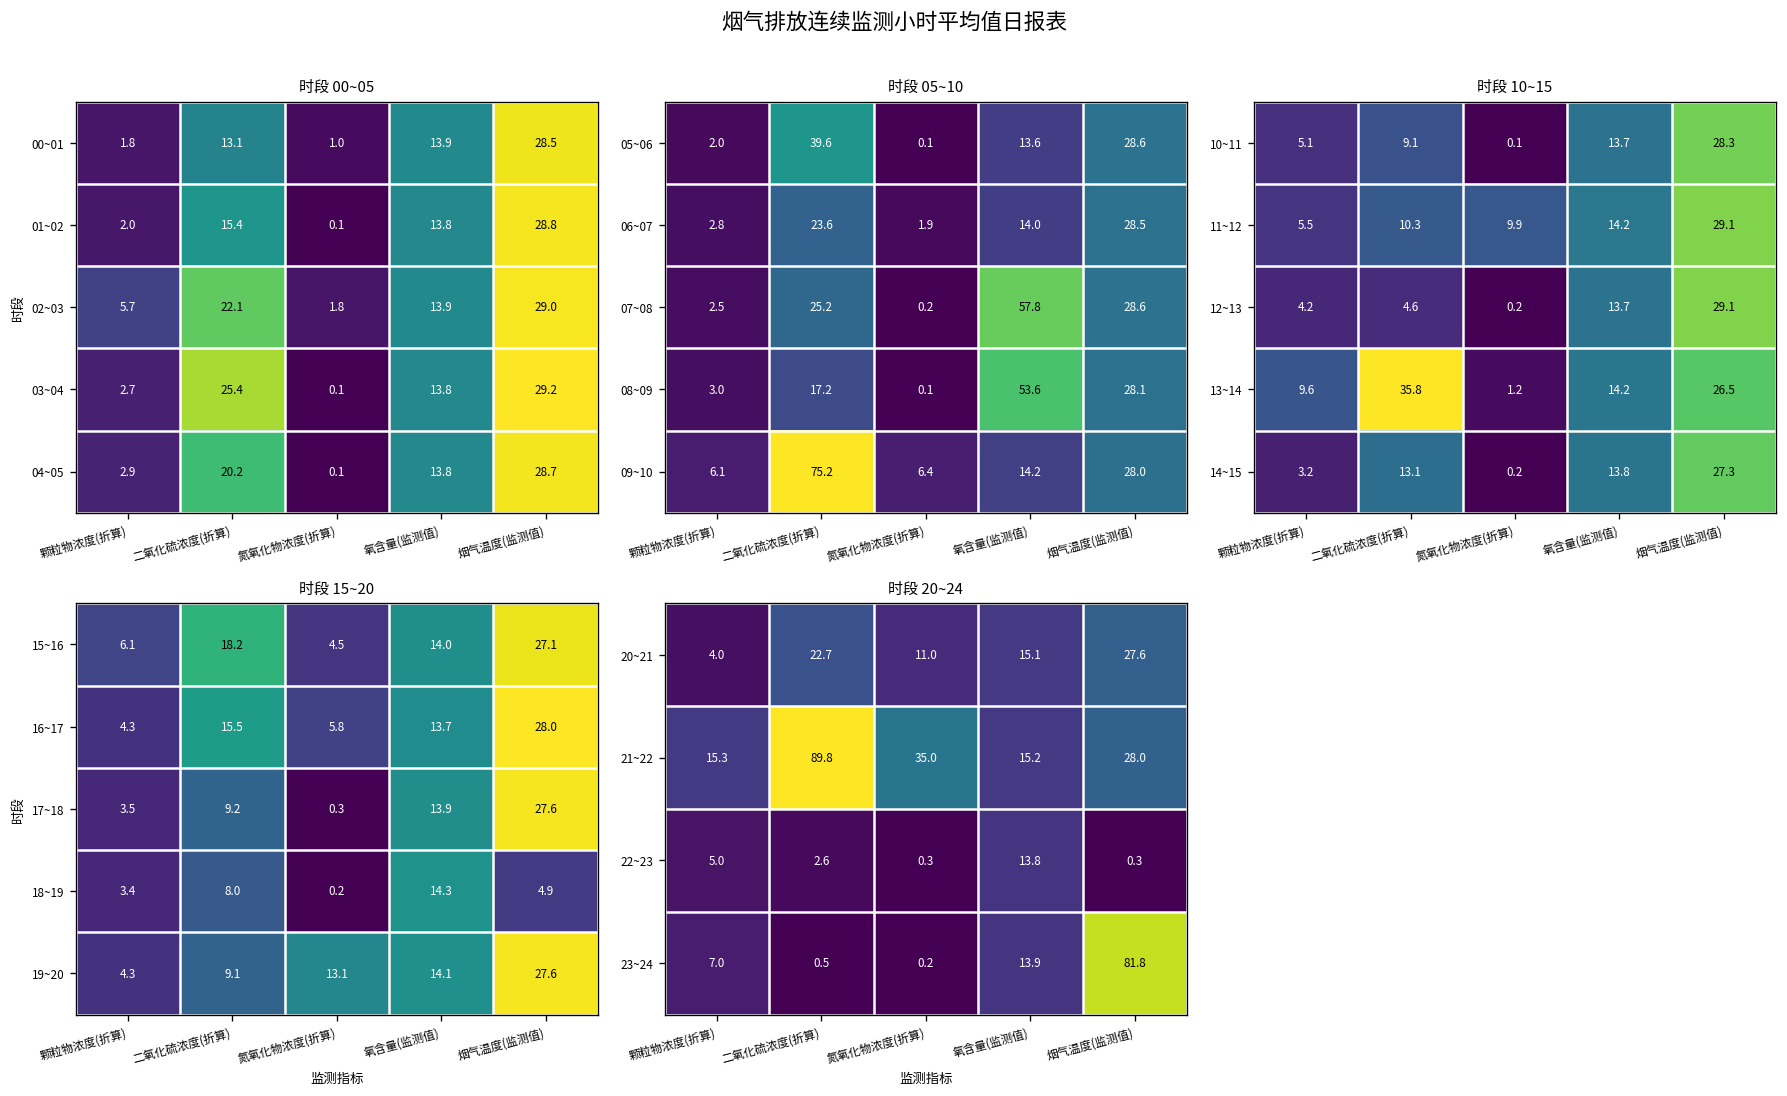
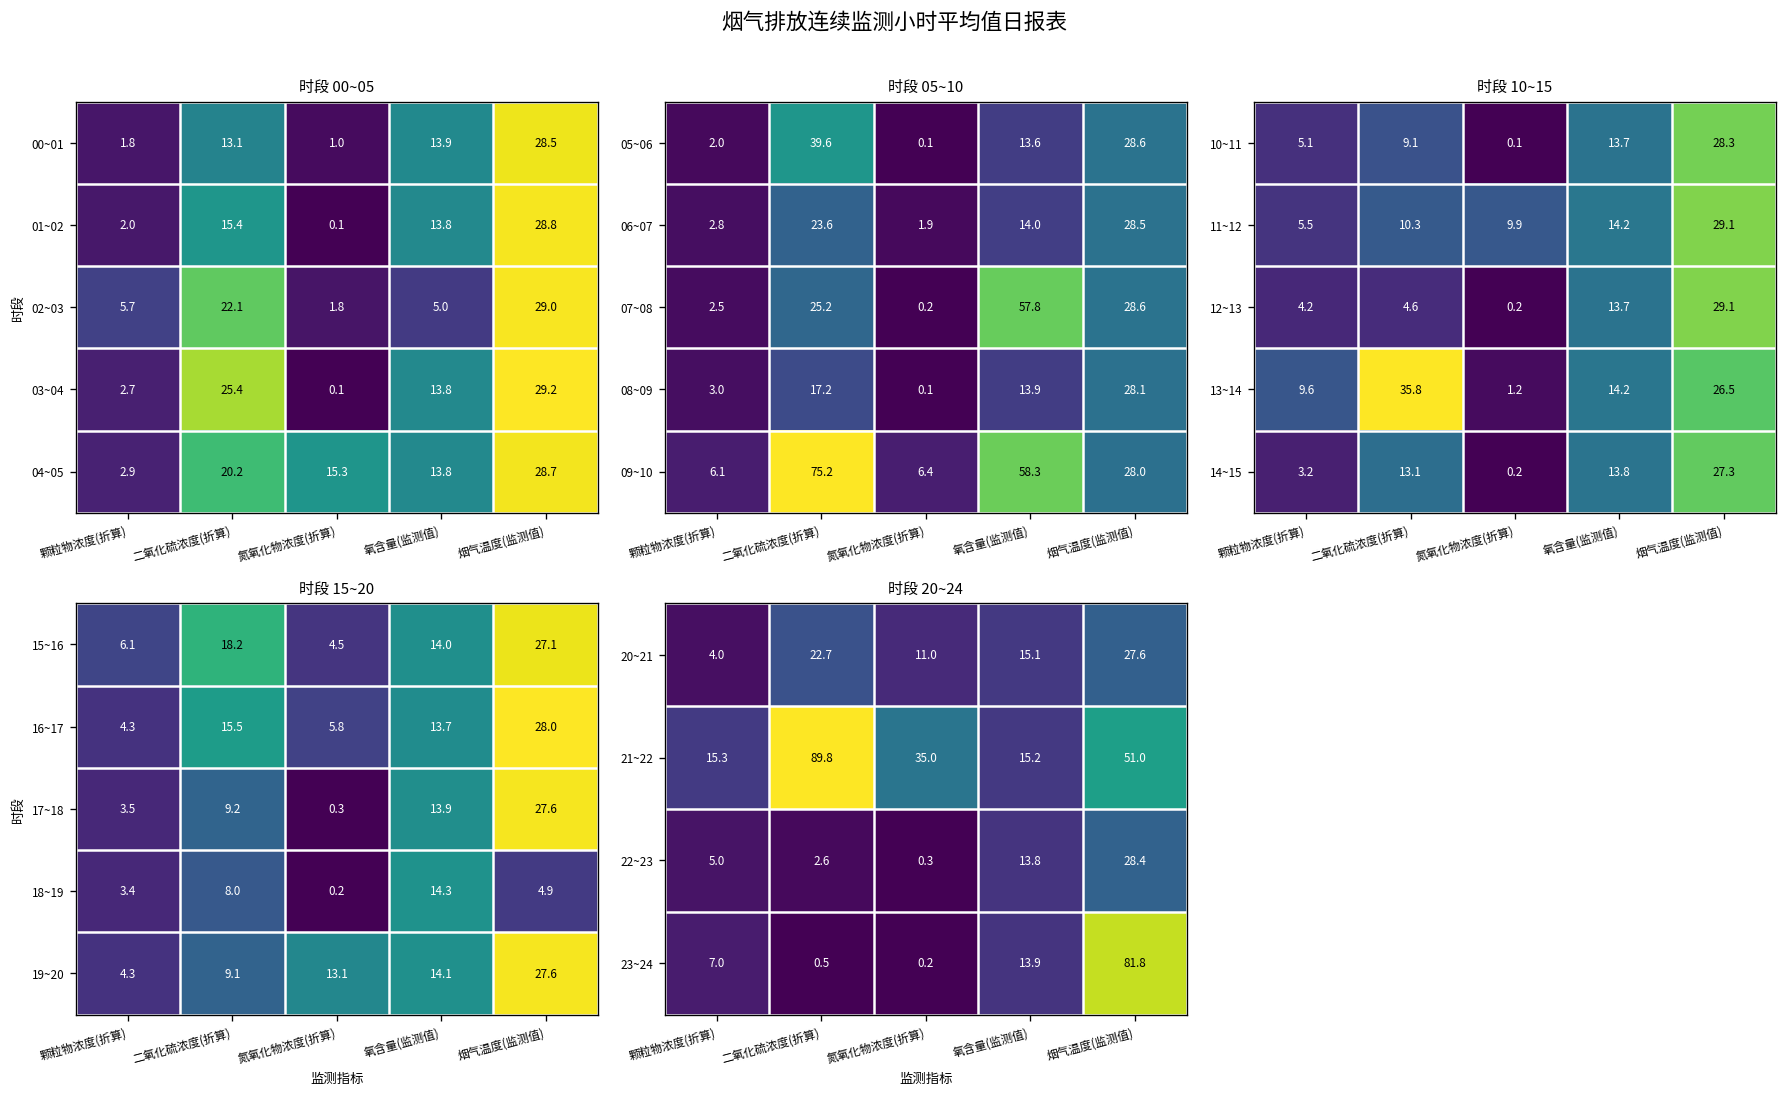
时段 00~05, 02~03, 氧含量(监测值): 13.9 -> 5.0
时段 00~05, 04~05, 氮氧化物浓度(折算): 0.1 -> 15.3
时段 05~10, 08~09, 氧含量(监测值): 53.6 -> 13.9
时段 05~10, 09~10, 氧含量(监测值): 14.2 -> 58.3
时段 20~24, 21~22, 烟气温度(监测值): 28.0 -> 51.0
时段 20~24, 22~23, 烟气温度(监测值): 0.3 -> 28.4
